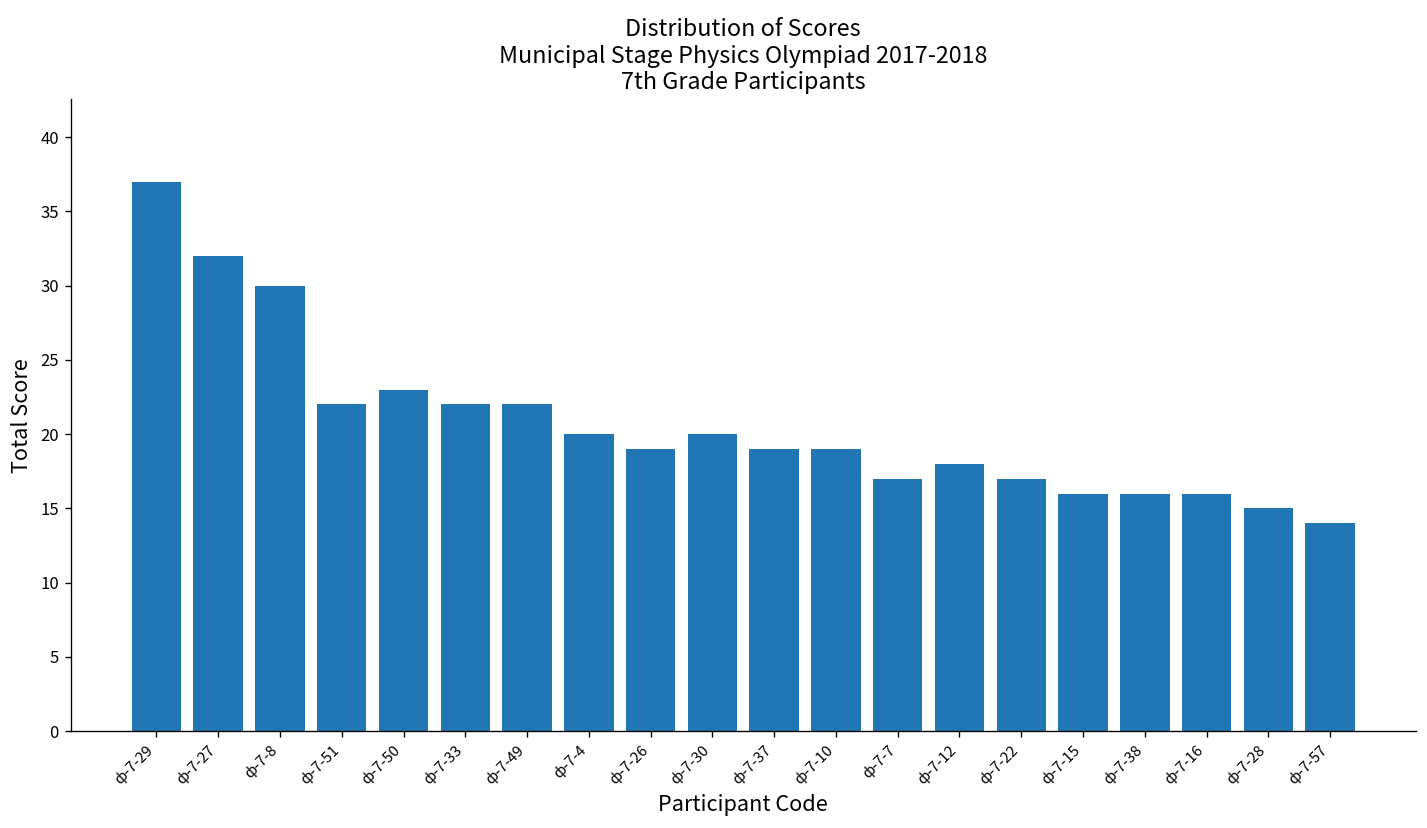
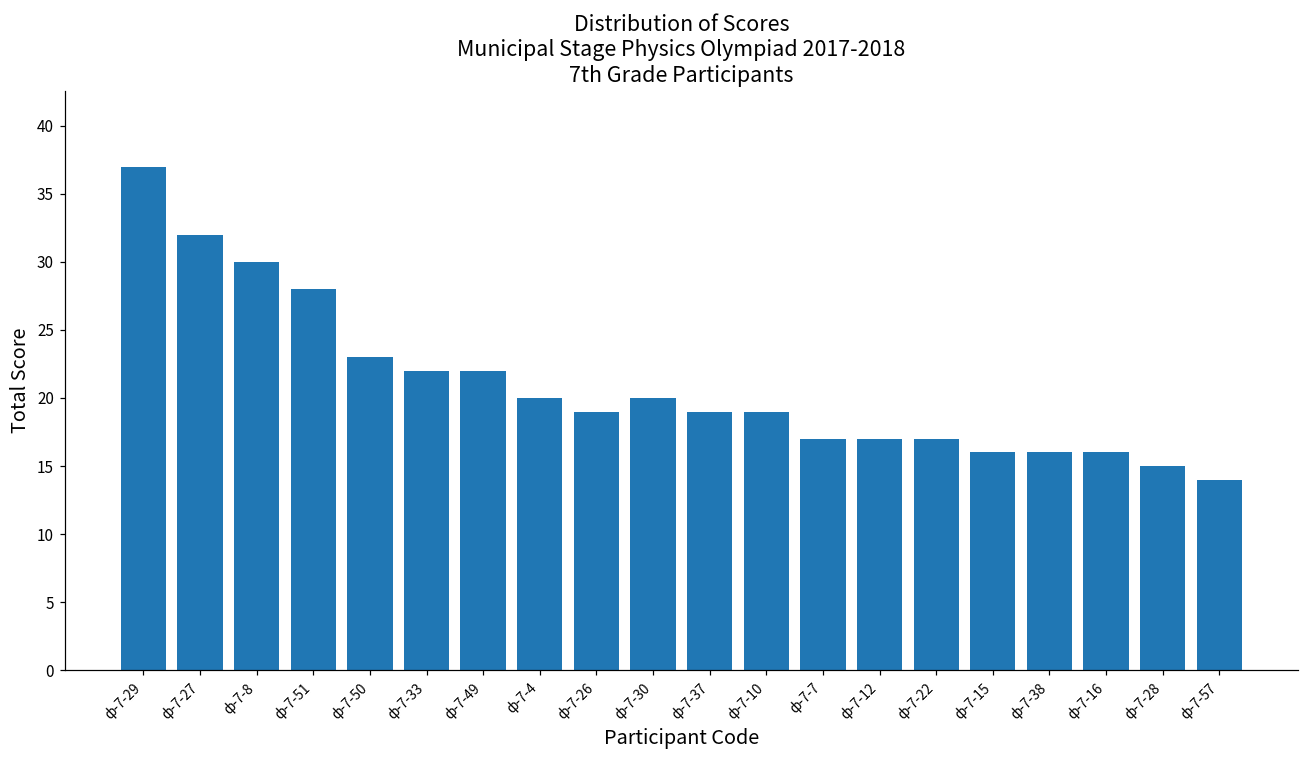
ф-7-51: 22 -> 28
ф-7-12: 18 -> 17
